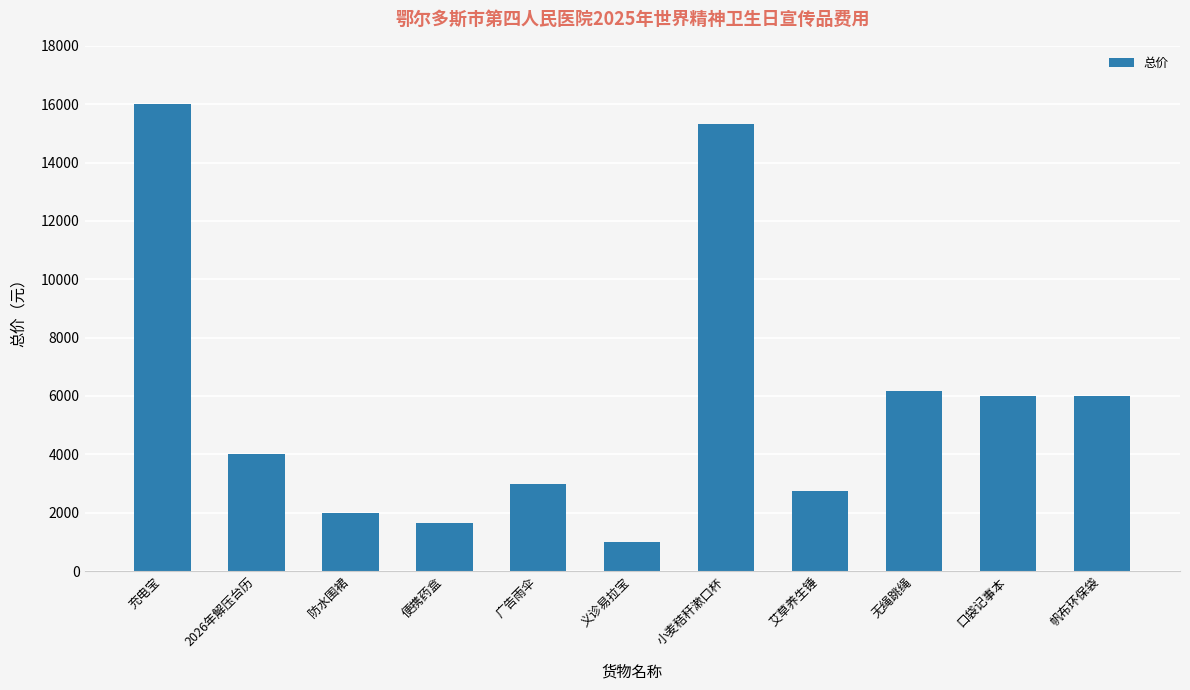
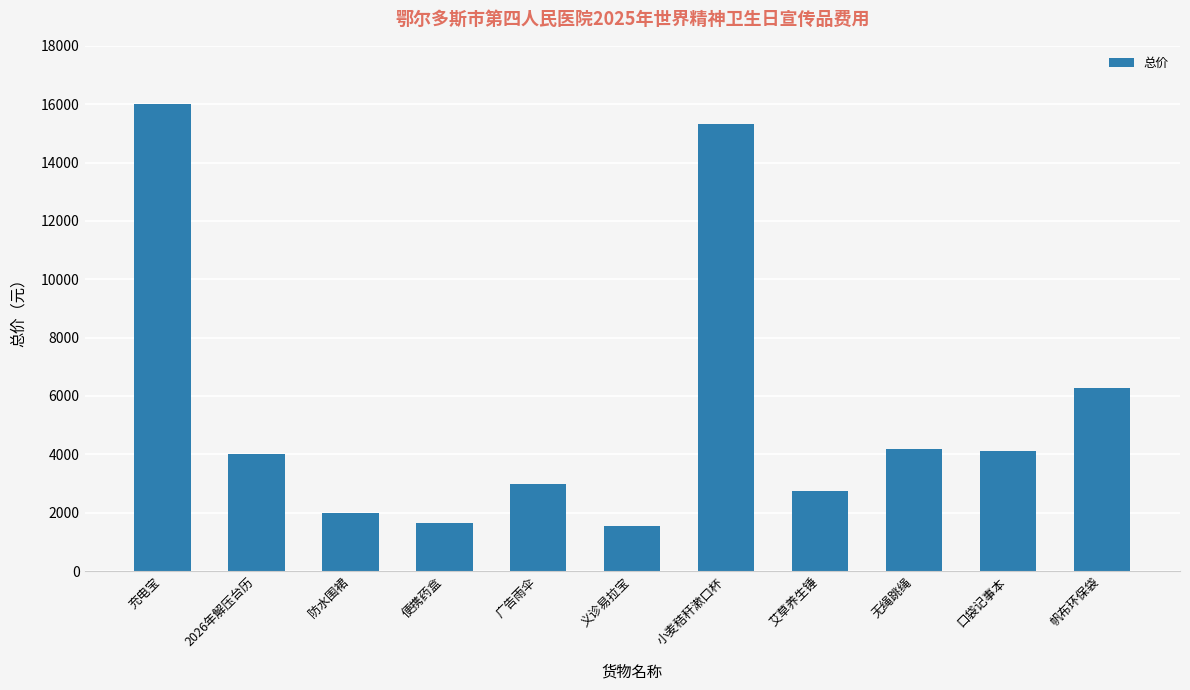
义诊易拉宝: 1000 -> 1500
无绳跳绳: 6200 -> 4200
口袋记事本: 6000 -> 4100
帆布环保袋: 6000 -> 6300
